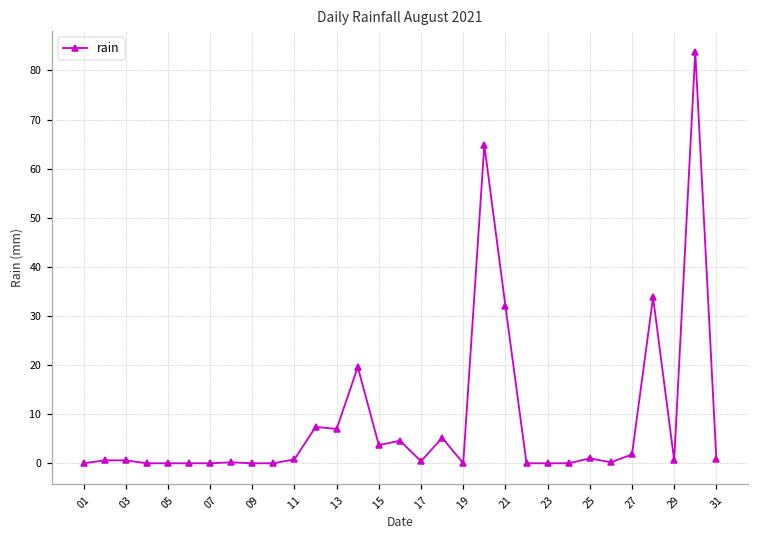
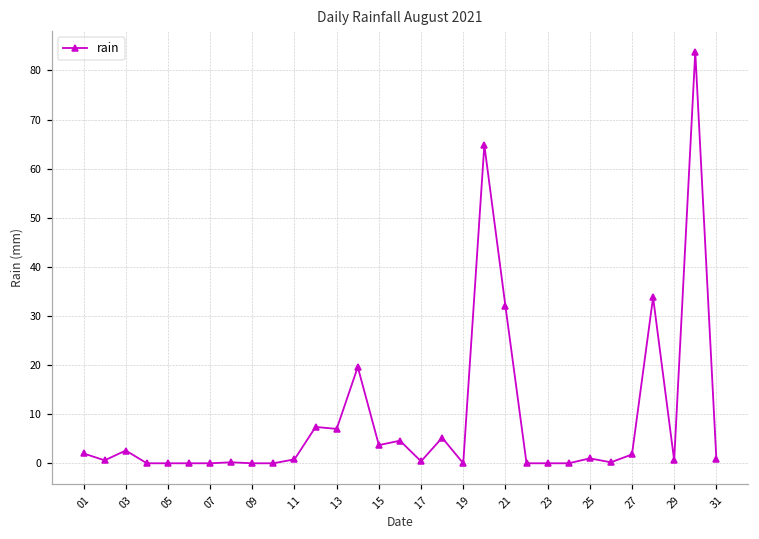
01: 0 -> 2
03: 1 -> 3
